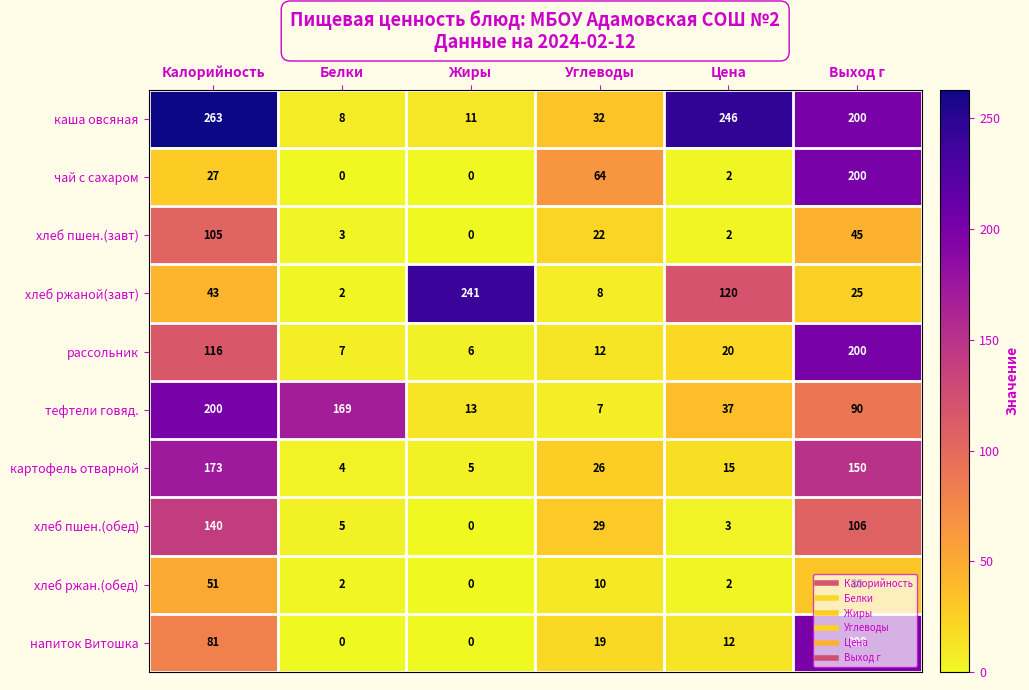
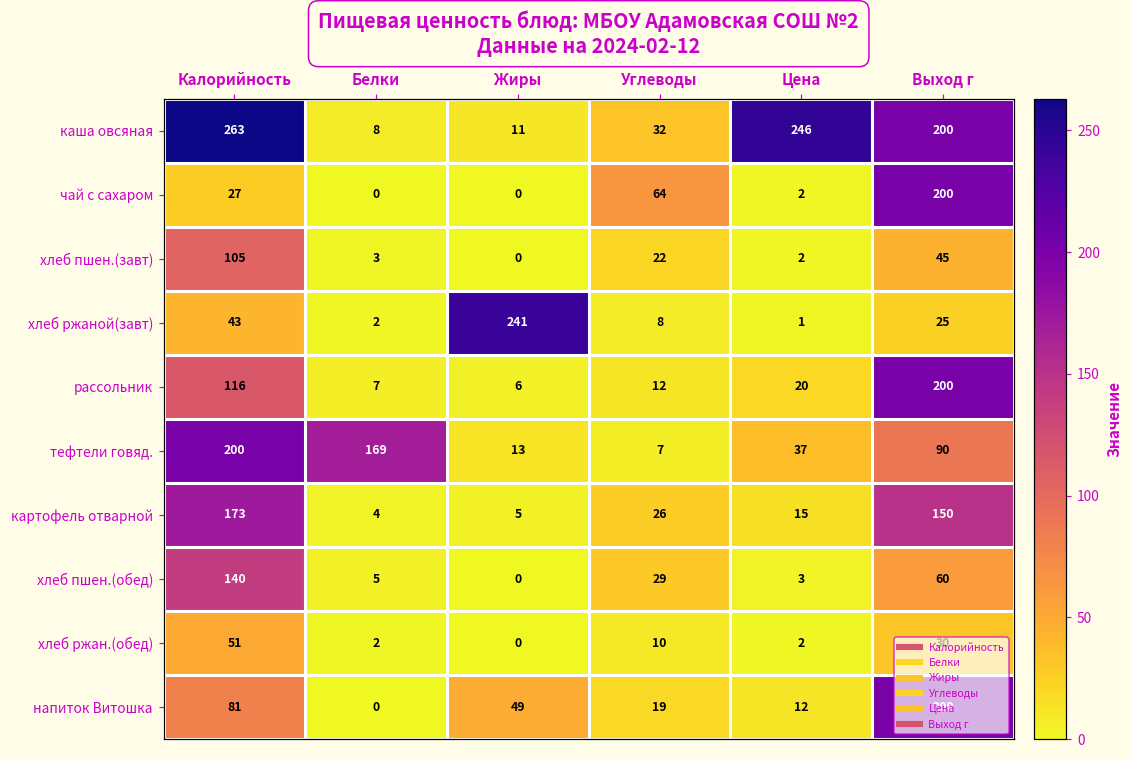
хлеб ржаной(завт), Цена: 120 -> 1
хлеб пшен.(обед), Выход г: 106 -> 60
напиток Витошка, Жиры: 0 -> 49
